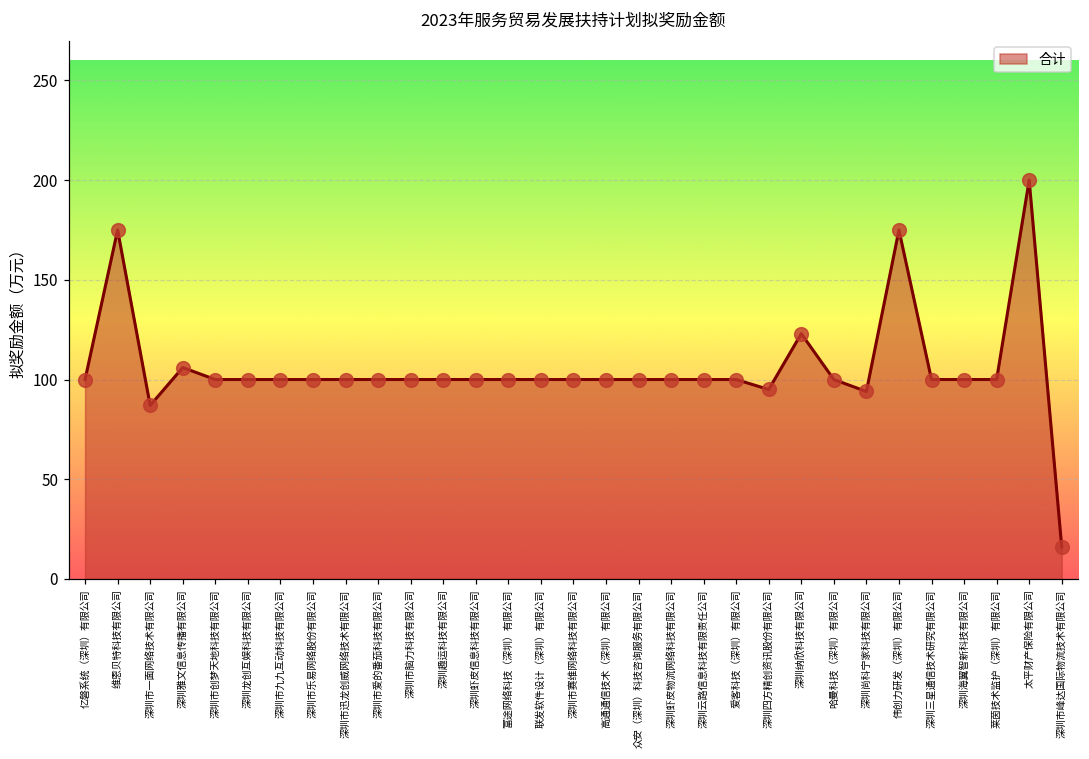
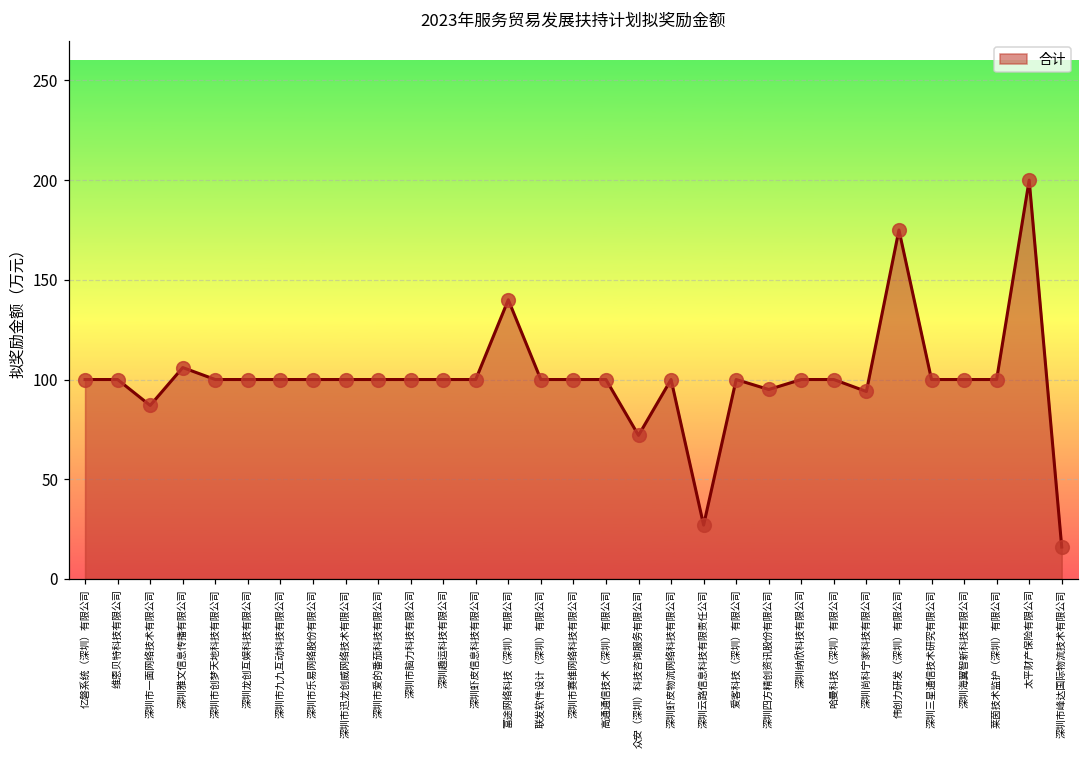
维恩贝特科技有限公司: 175 -> 100
富途网络科技（深圳）有限公司: 100 -> 140
众安（深圳）科技咨询服务有限公司: 100 -> 72
深圳云路信息科技有限责任公司: 100 -> 27
深圳纳欣科技有限公司: 123 -> 100
